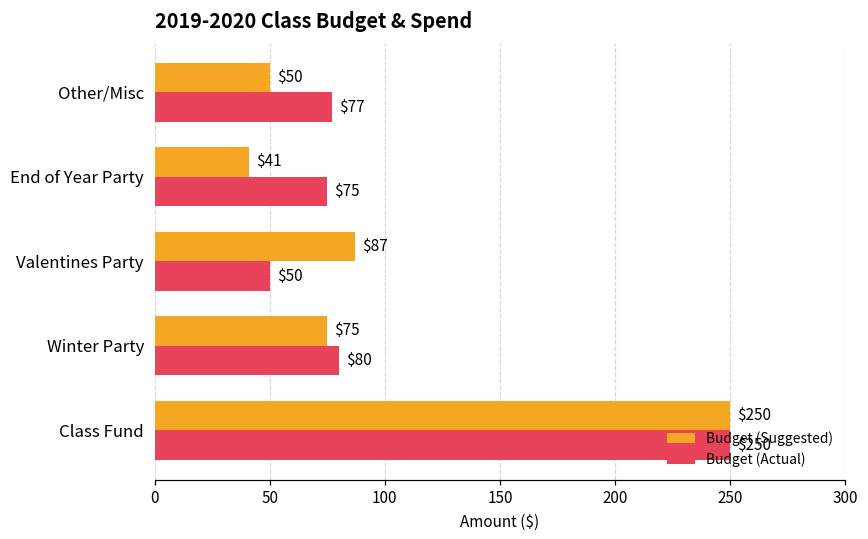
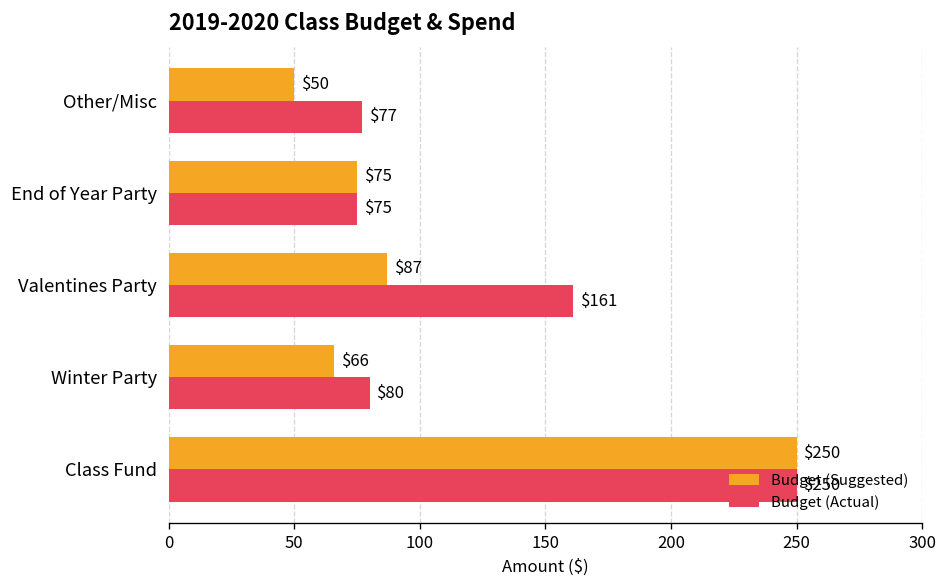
Budget (Suggested), End of Year Party: $41 -> $75
Budget (Actual), Valentines Party: $50 -> $161
Budget (Suggested), Winter Party: $75 -> $66
